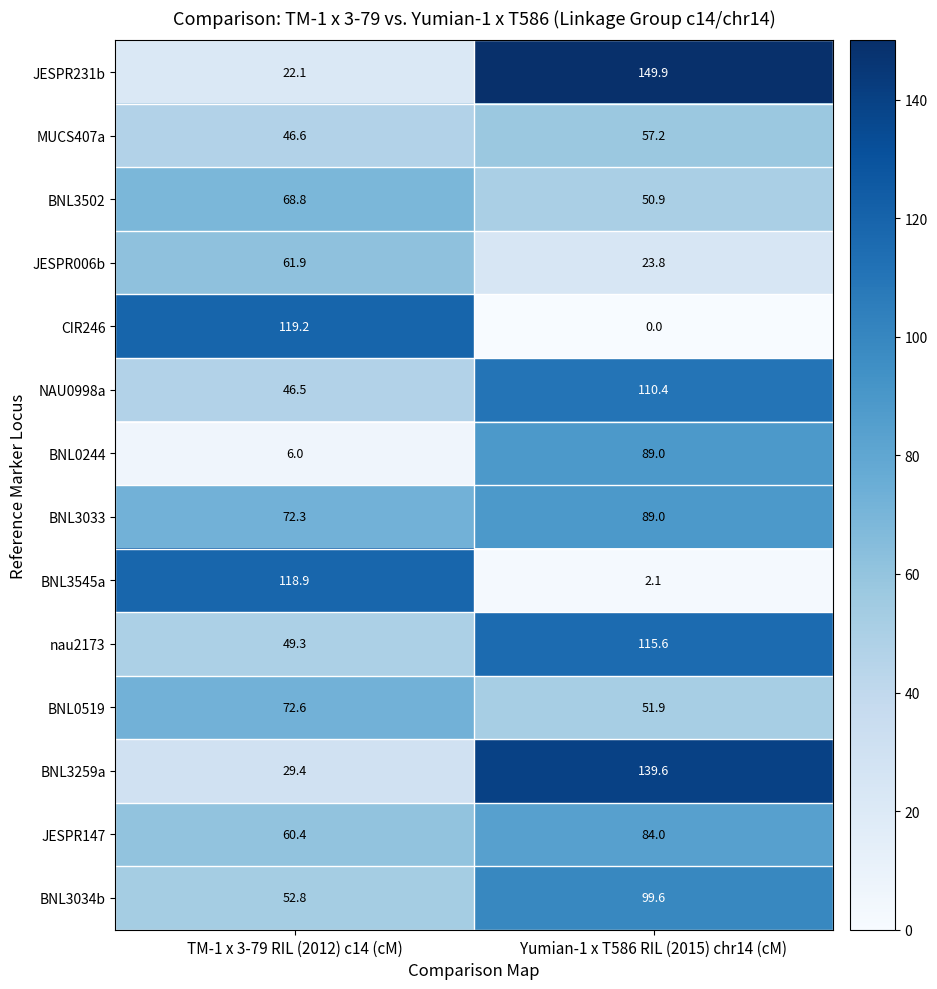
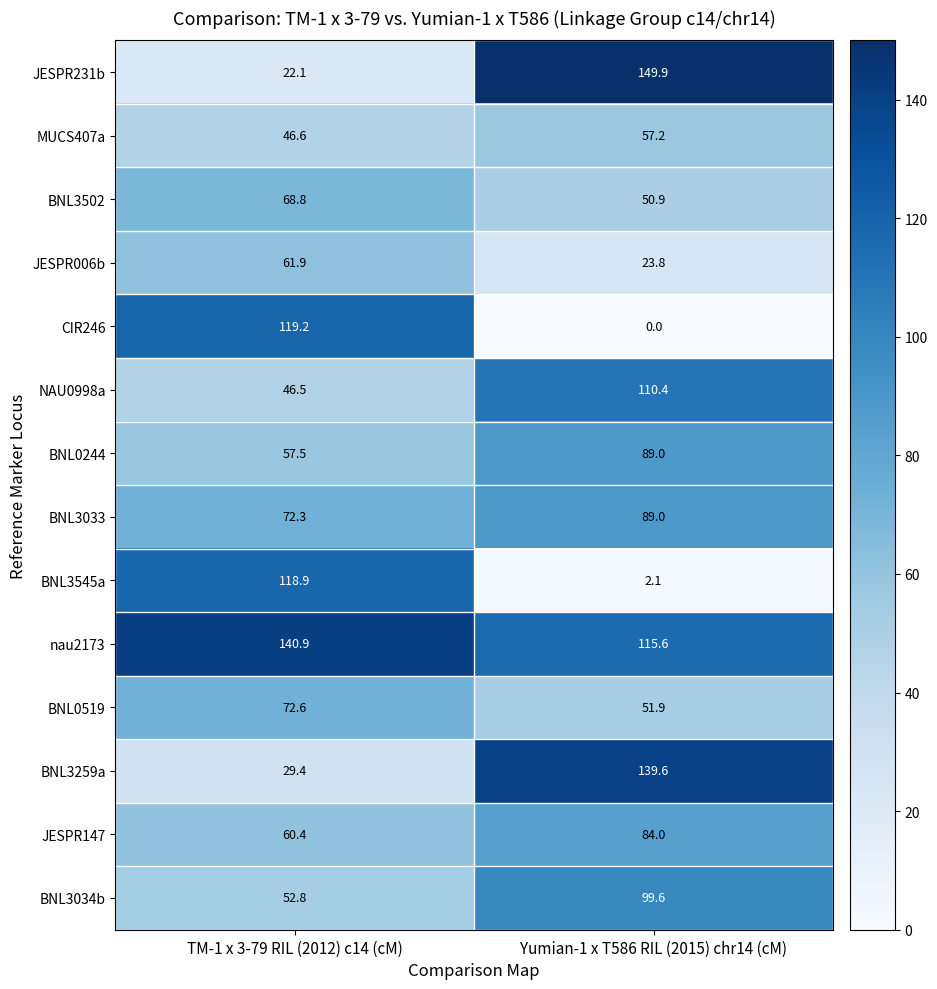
BNL0244, TM-1 x 3-79 RIL (2012) c14 (cM): 6.0 -> 57.5
nau2173, TM-1 x 3-79 RIL (2012) c14 (cM): 49.3 -> 140.9
